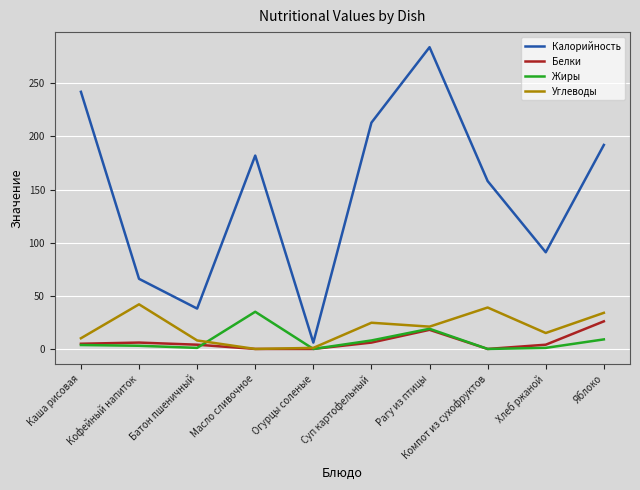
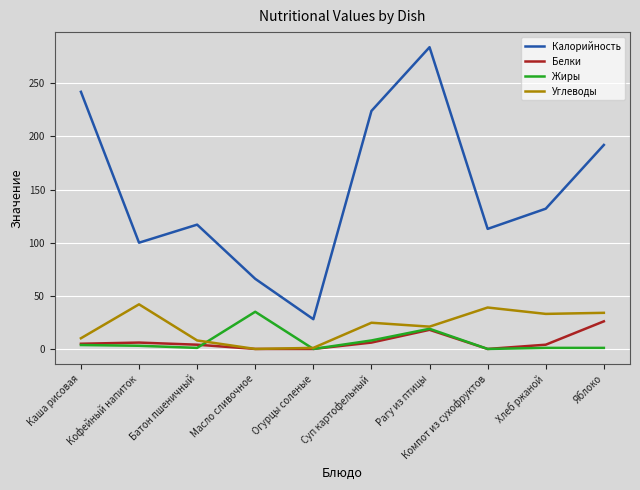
Калорийность, Кофейный напиток: 66 -> 100
Калорийность, Батон пшеничный: 38 -> 117
Калорийность, Масло сливочное: 182 -> 66
Калорийность, Огурцы соленые: 6 -> 28
Калорийность, Суп картофельный: 213 -> 224
Калорийность, Компот из сухофруктов: 158 -> 113
Калорийность, Хлеб ржаной: 91 -> 132
Углеводы, Хлеб ржаной: 15 -> 33
Жиры, Яблоко: 9 -> 1
